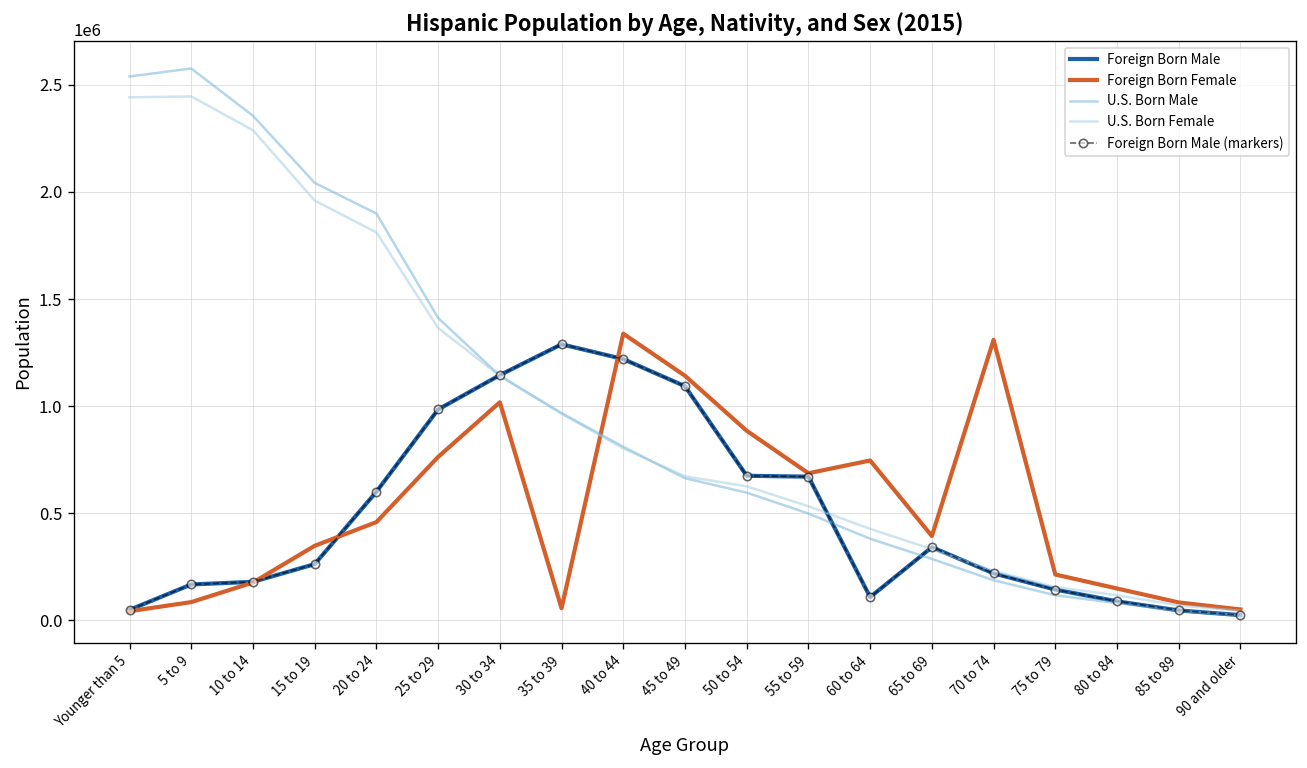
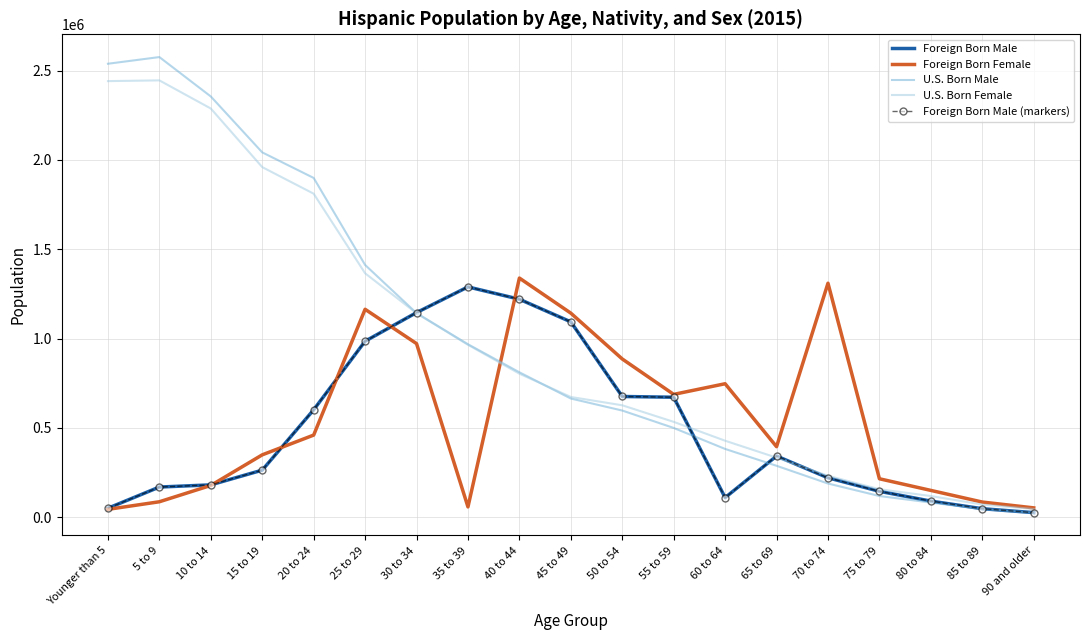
Foreign Born Female, 25 to 29: 760000 -> 1160000
Foreign Born Female, 30 to 34: 1020000 -> 970000
